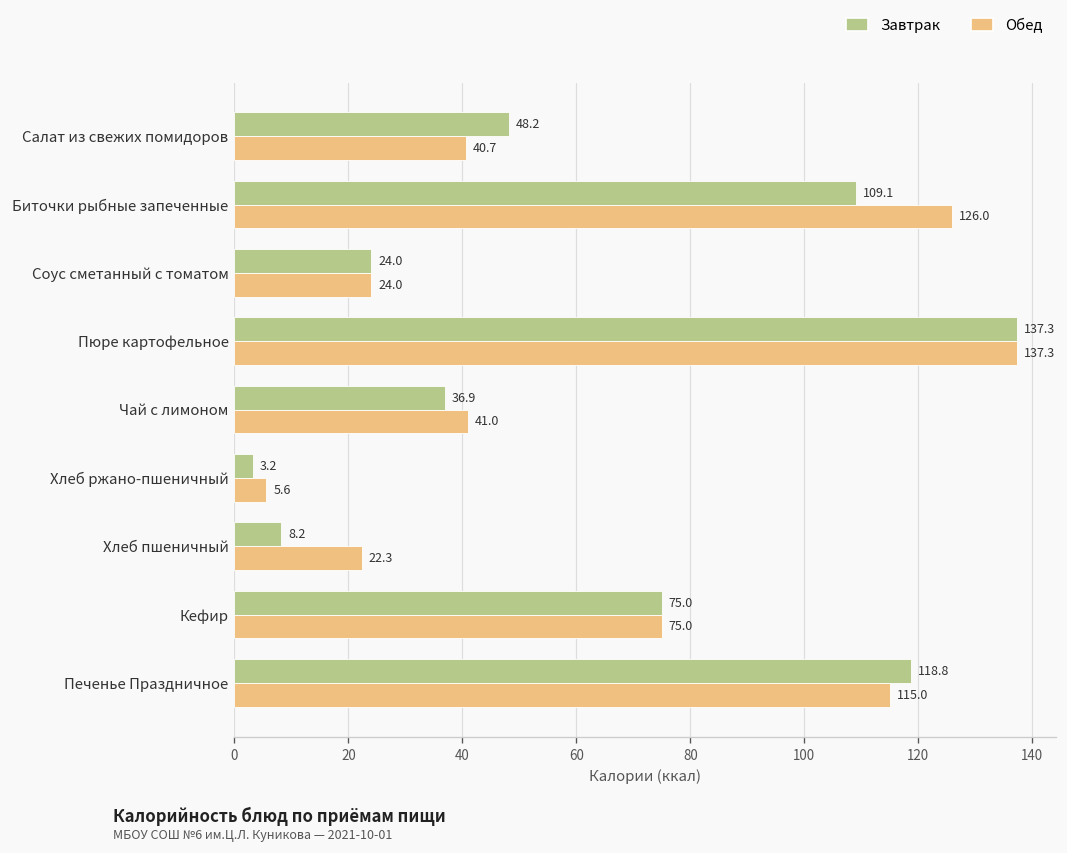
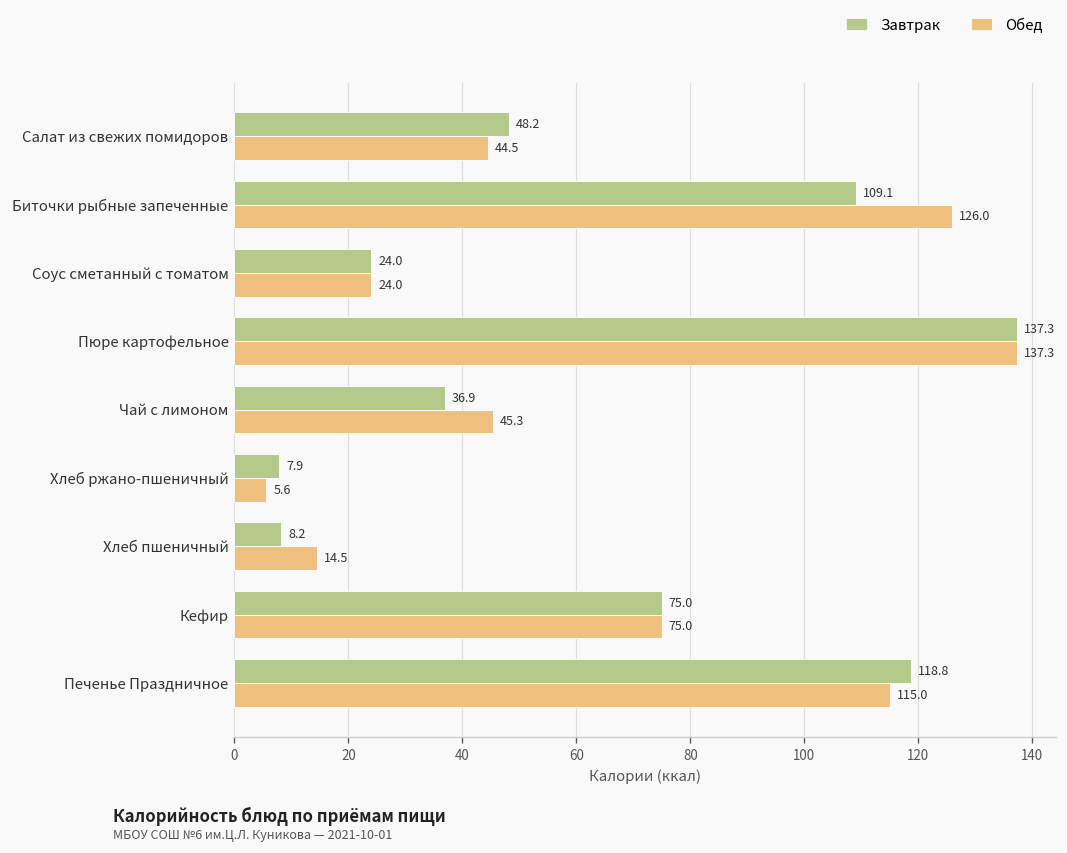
Обед, Салат из свежих помидоров: 40.7 -> 44.5
Обед, Чай с лимоном: 41.0 -> 45.3
Завтрак, Хлеб ржано-пшеничный: 3.2 -> 7.9
Обед, Хлеб пшеничный: 22.3 -> 14.5
